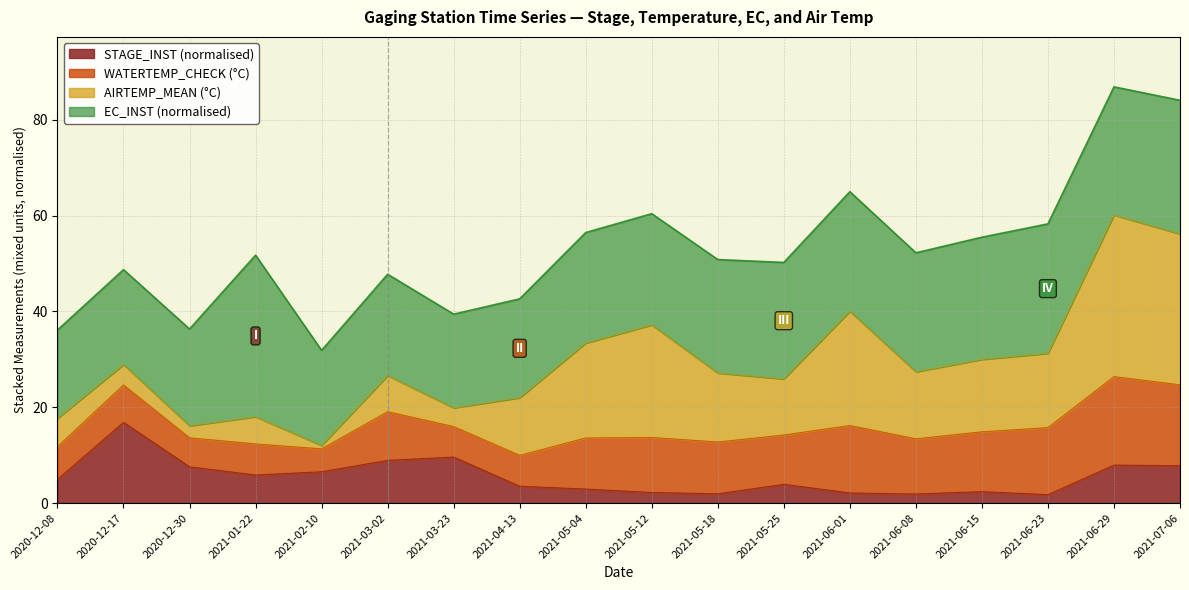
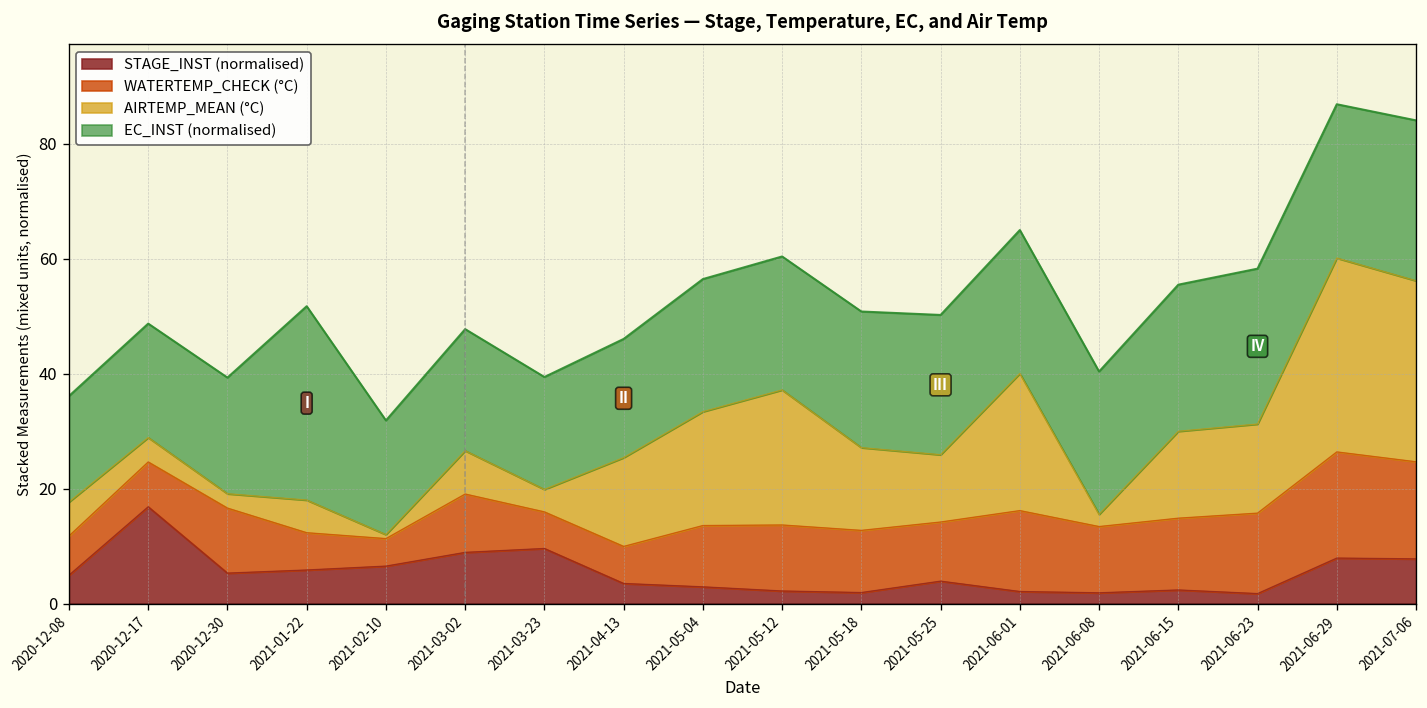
STAGE_INST (normalised), 2020-12-30: 8 -> 5
WATERTEMP_CHECK (°C), 2020-12-30: 6 -> 11
AIRTEMP_MEAN (°C), 2021-04-13: 12 -> 15
AIRTEMP_MEAN (°C), 2021-06-08: 14 -> 2
